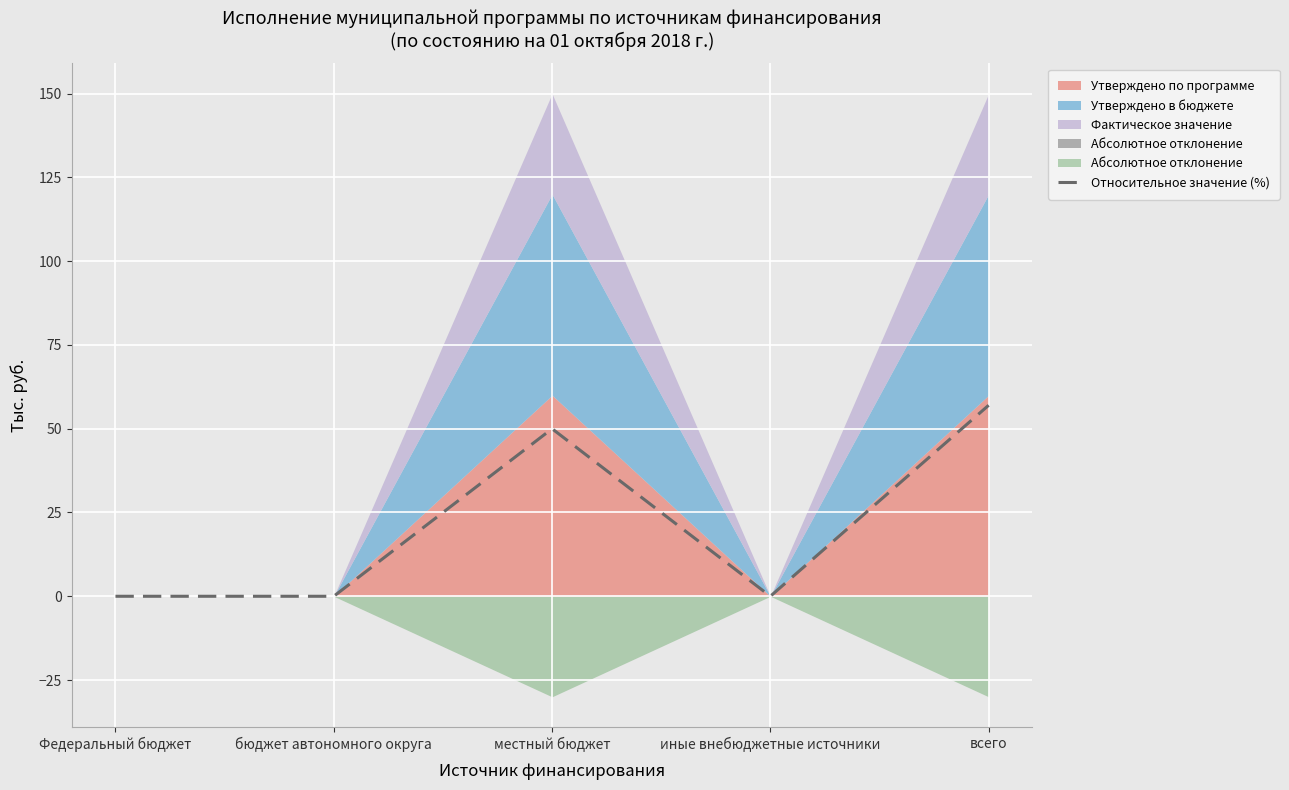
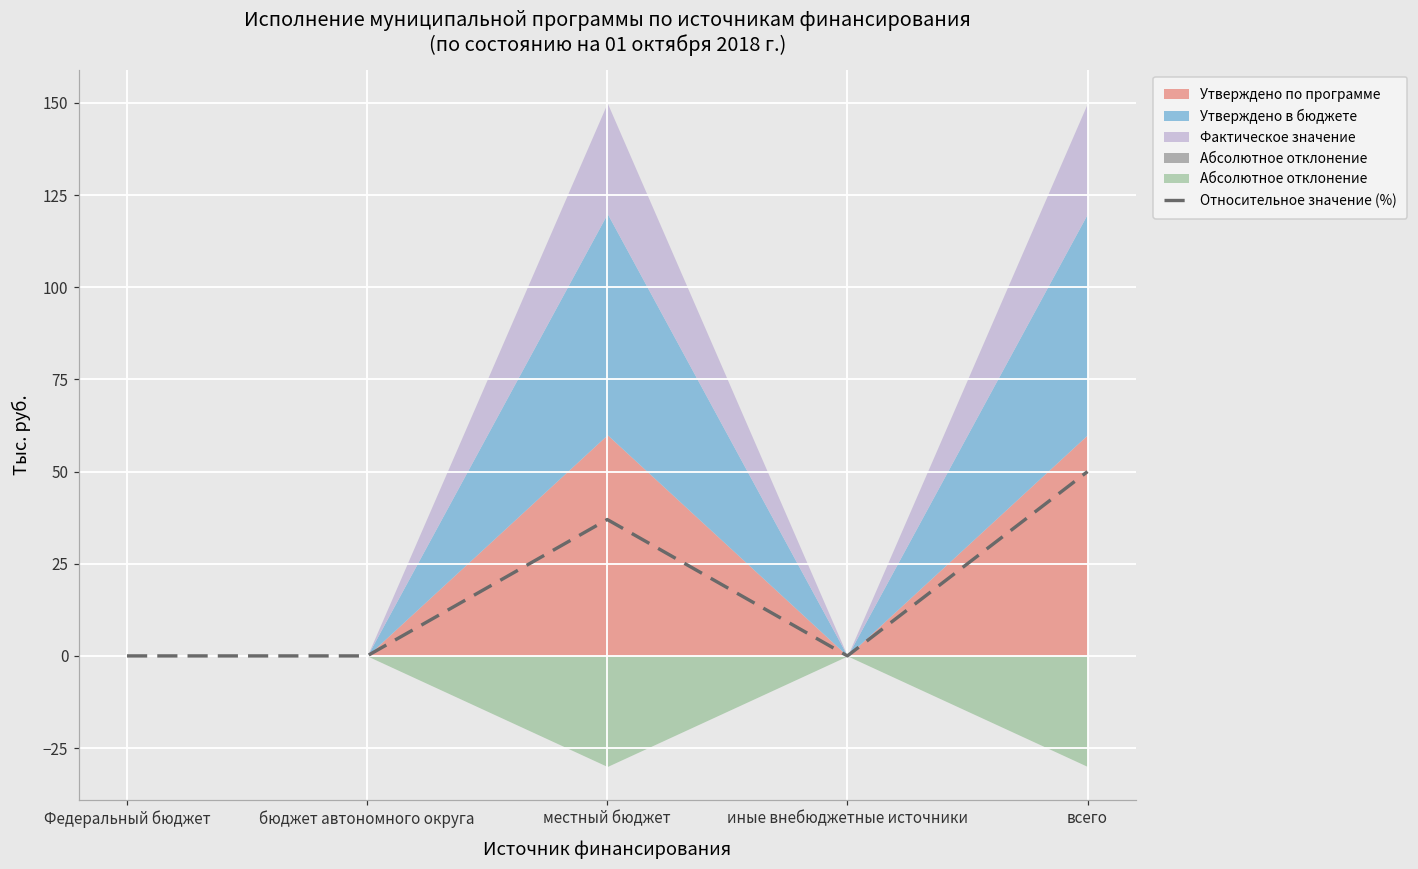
Относительное значение (%), местный бюджет: 50 -> 37
Относительное значение (%), всего: 57 -> 50
